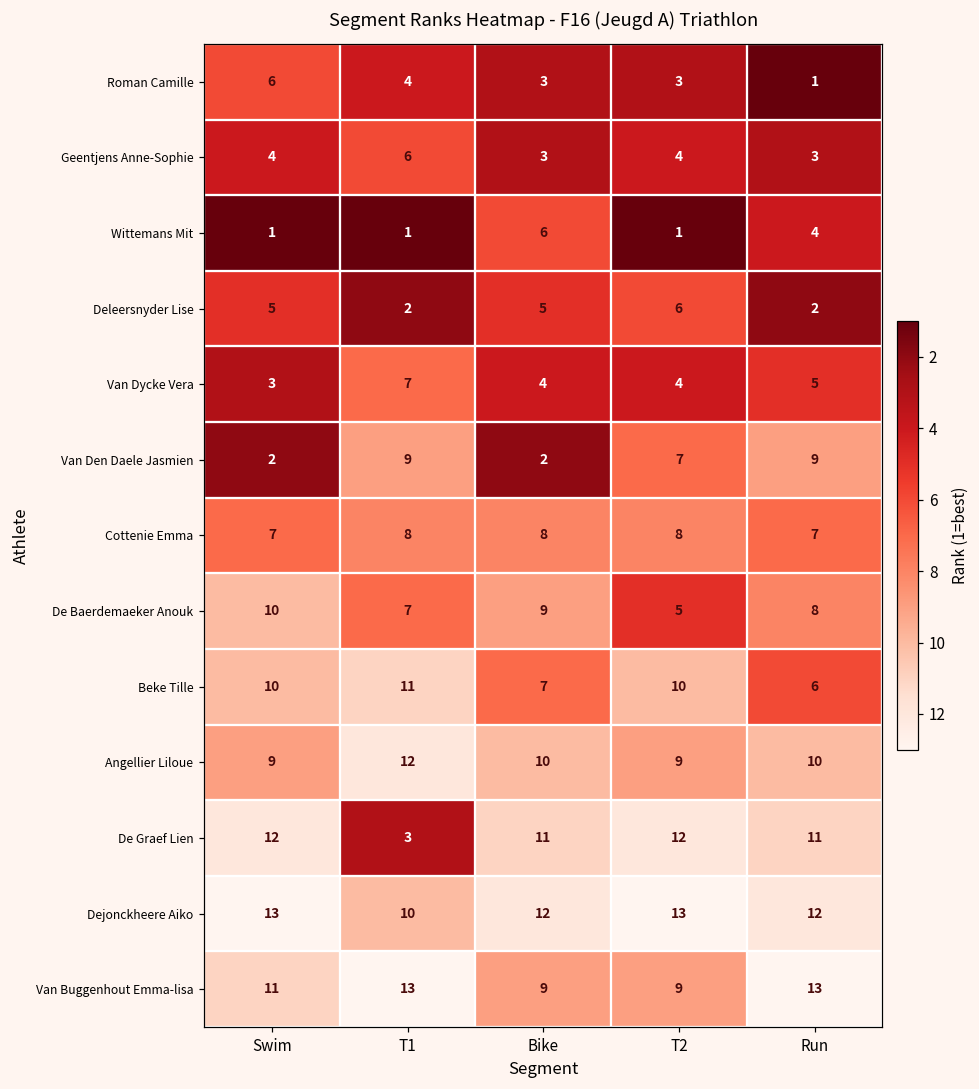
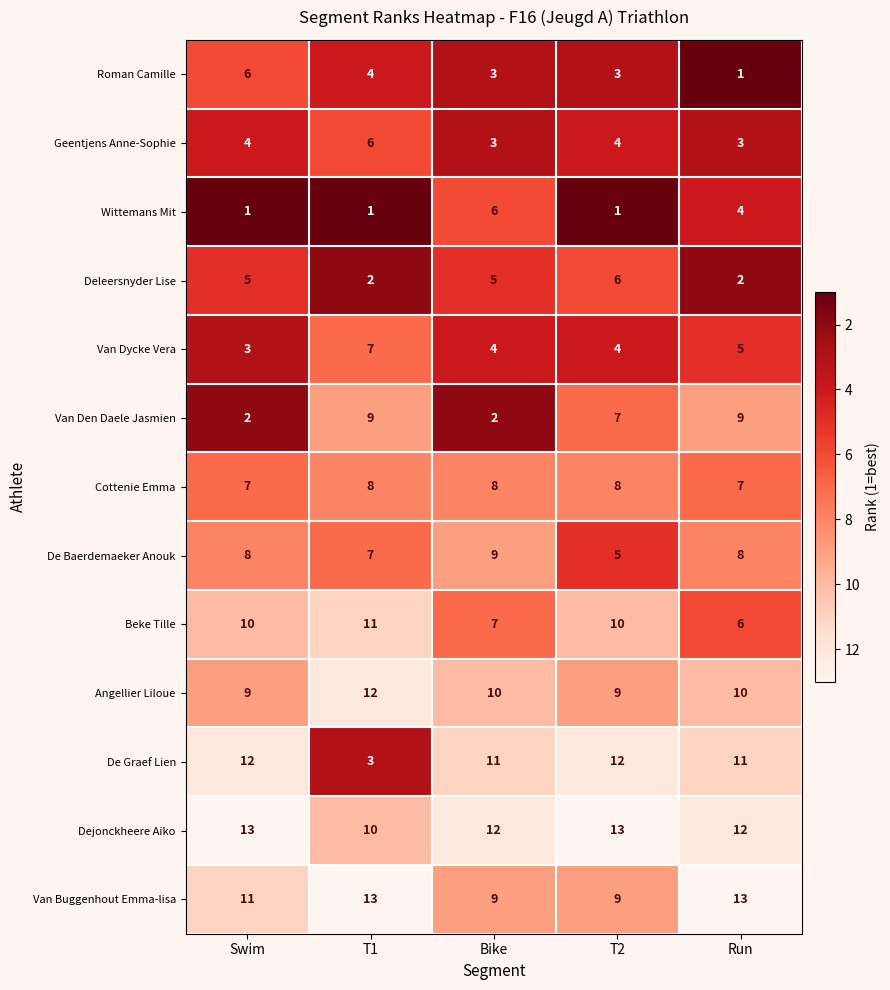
De Baerdemaeker Anouk, Swim: 10 -> 8
